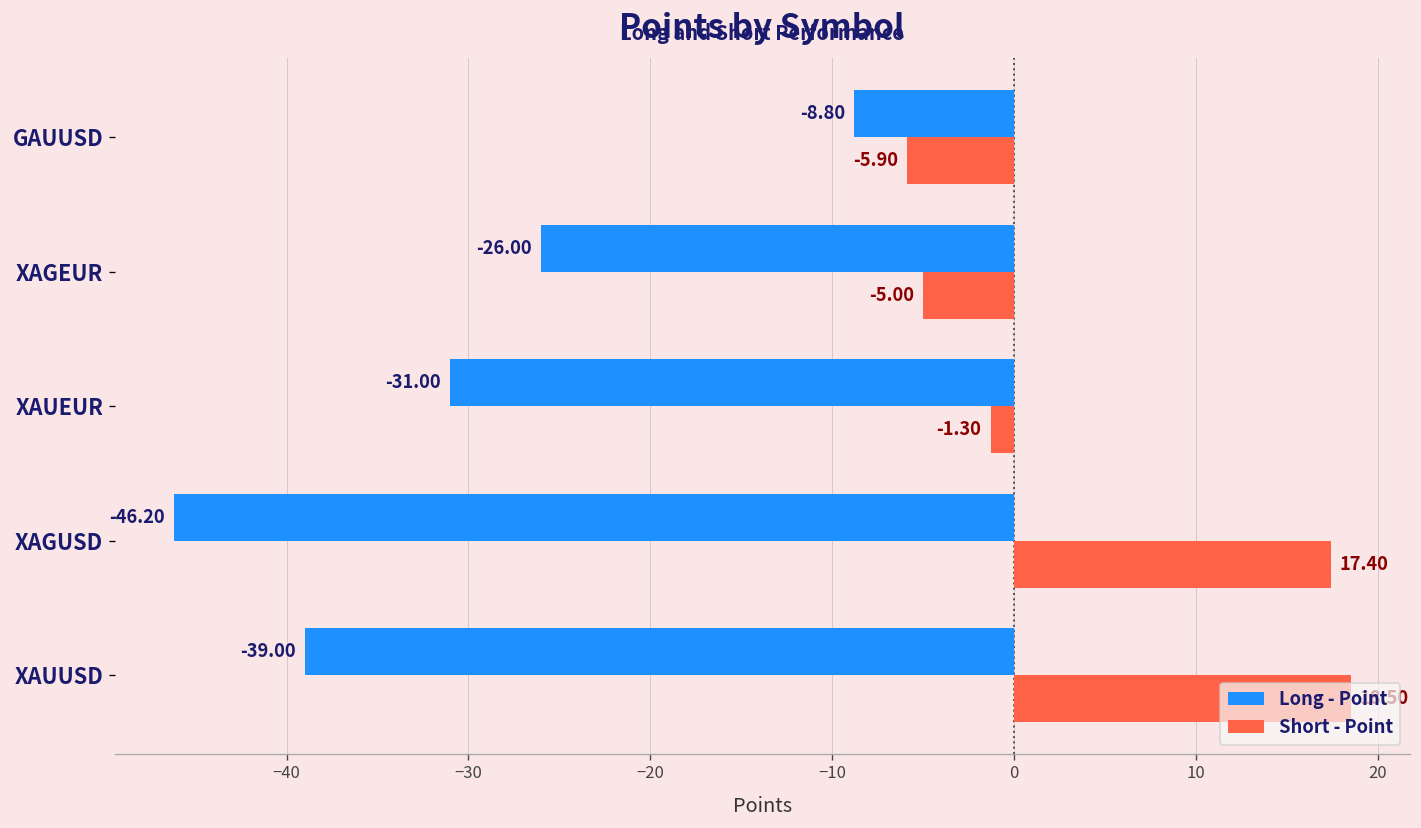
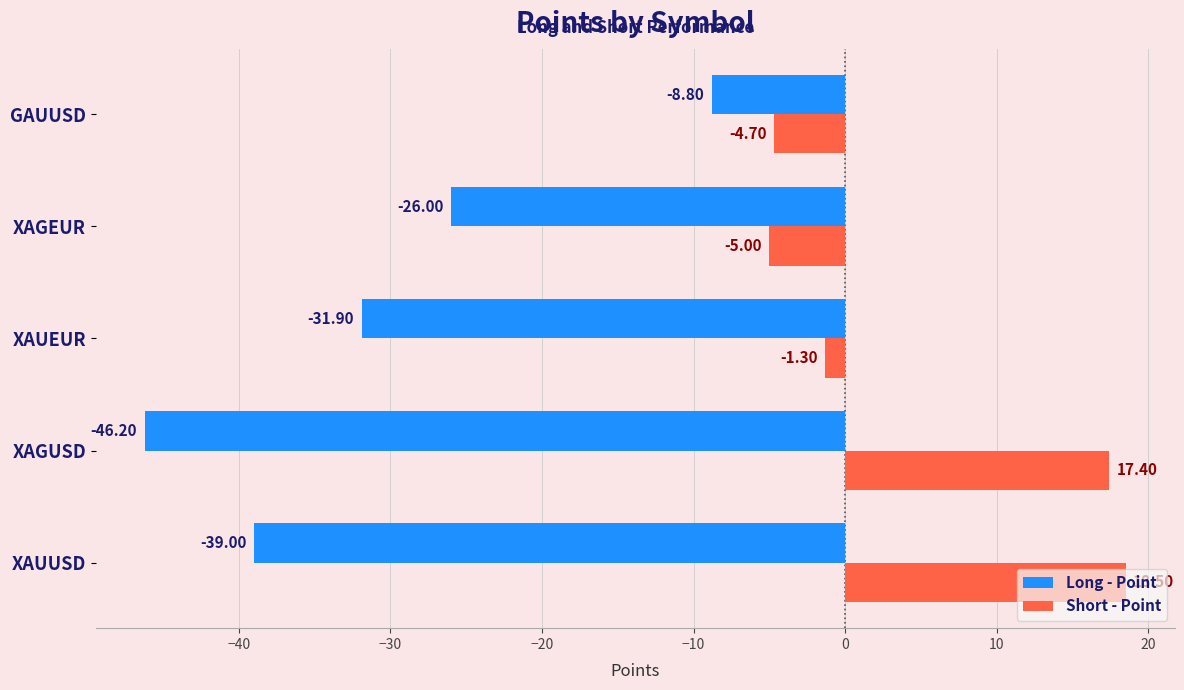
Short - Point, GAUUSD: -5.90 -> -4.70
Long - Point, XAUEUR: -31.00 -> -31.90
